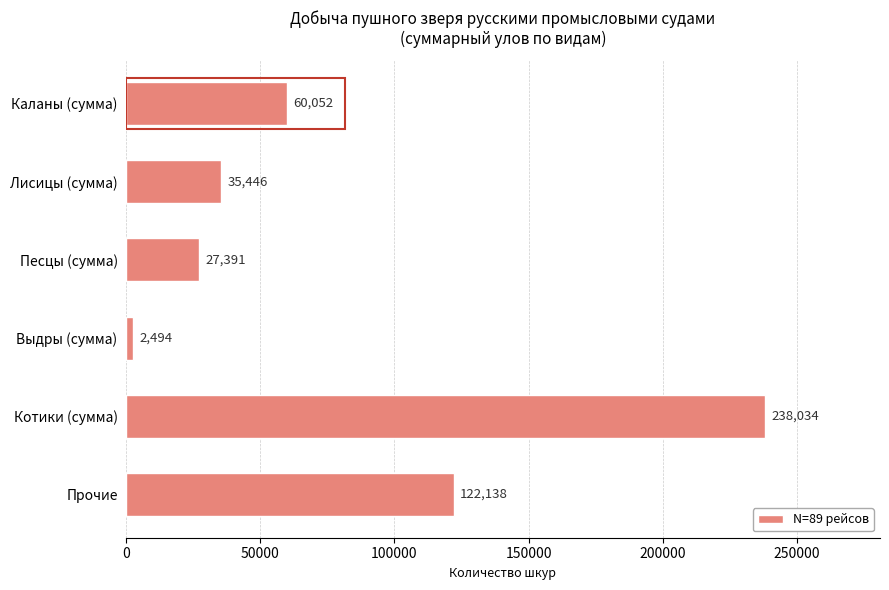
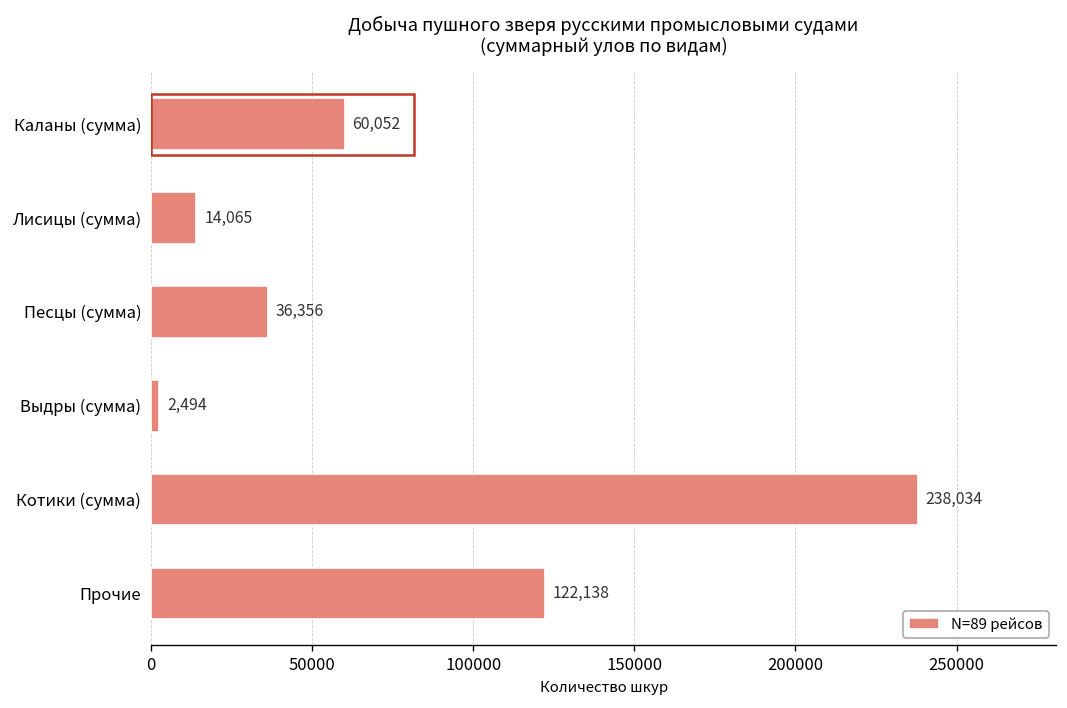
Лисицы (сумма): 35,446 -> 14,065
Песцы (сумма): 27,391 -> 36,356
